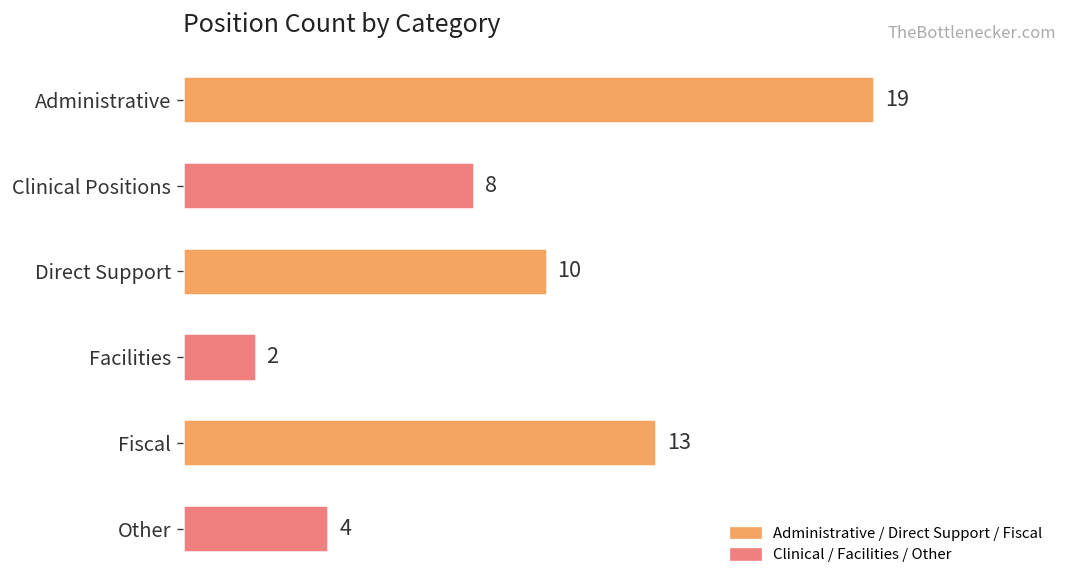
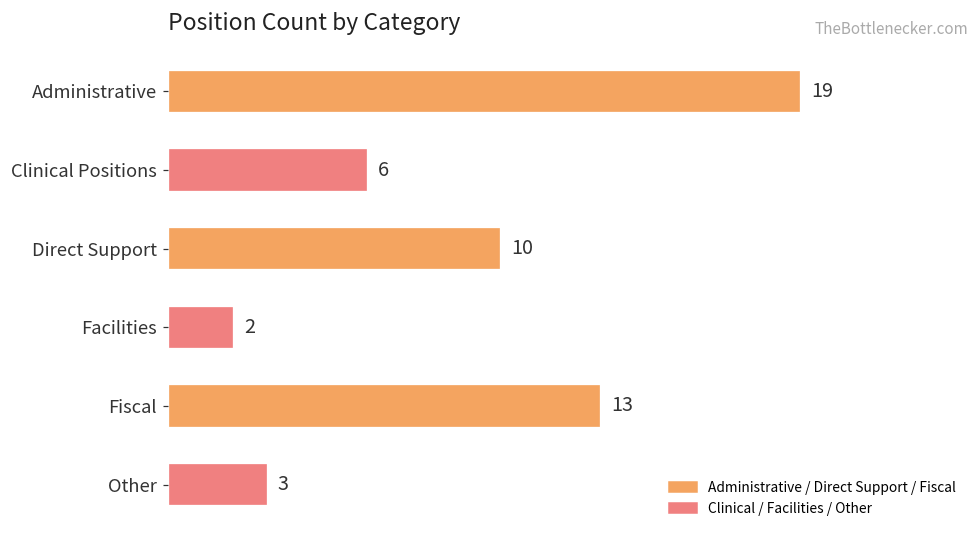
Clinical Positions: 8 -> 6
Other: 4 -> 3
